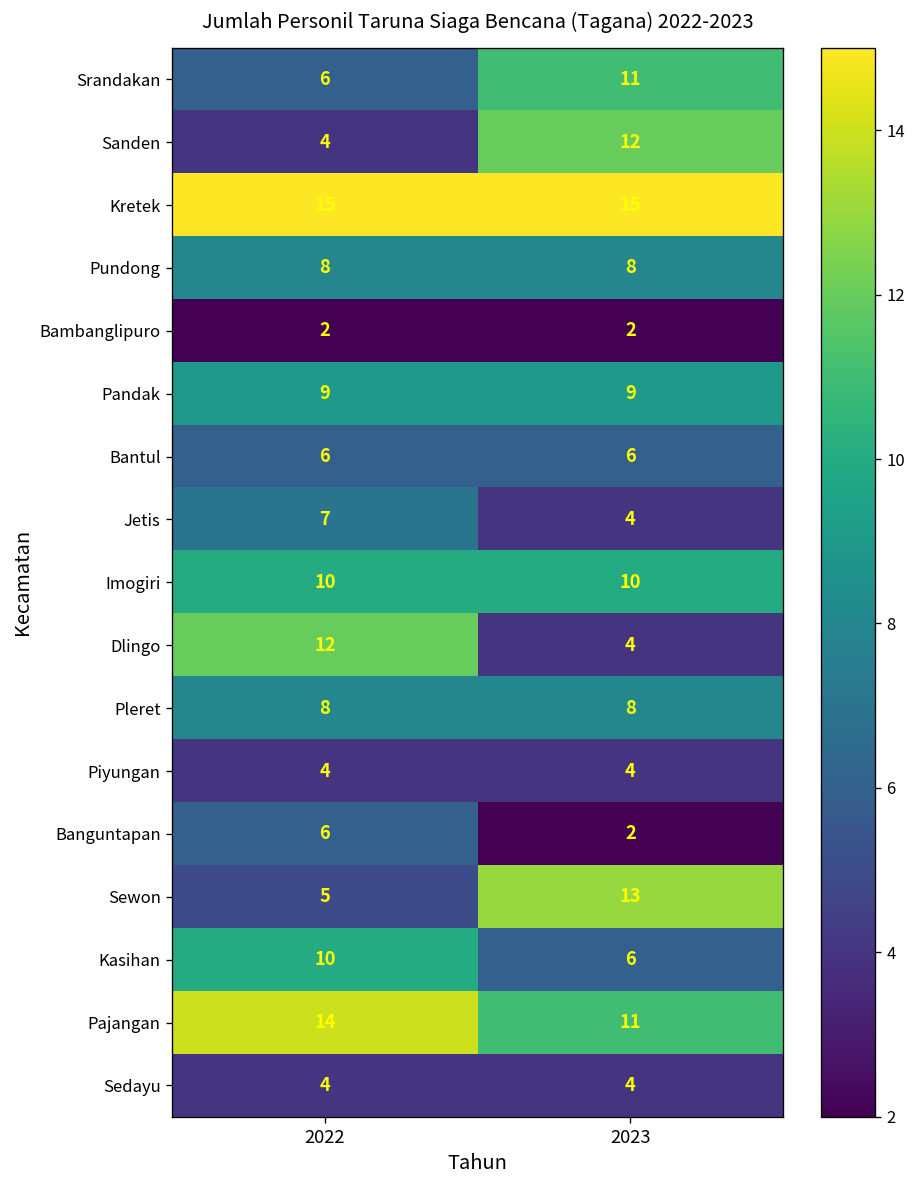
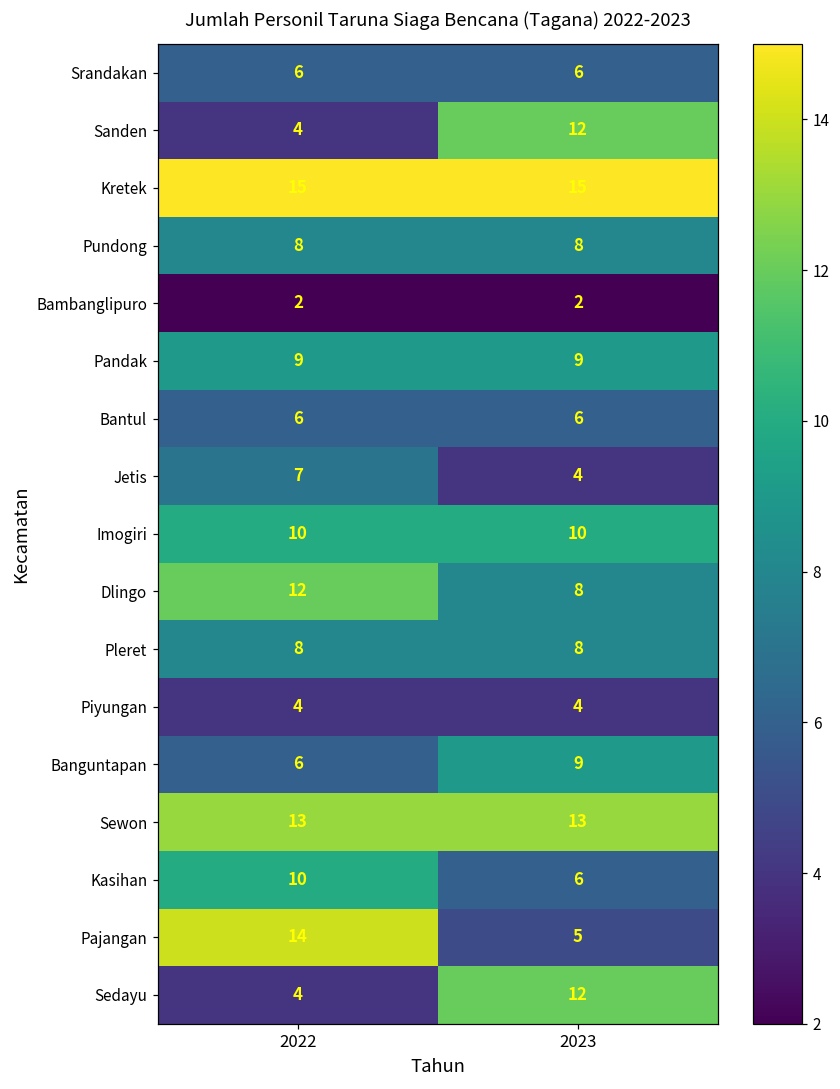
Srandakan, 2023: 11 -> 6
Dlingo, 2023: 4 -> 8
Banguntapan, 2023: 2 -> 9
Sewon, 2022: 5 -> 13
Pajangan, 2023: 11 -> 5
Sedayu, 2023: 4 -> 12
